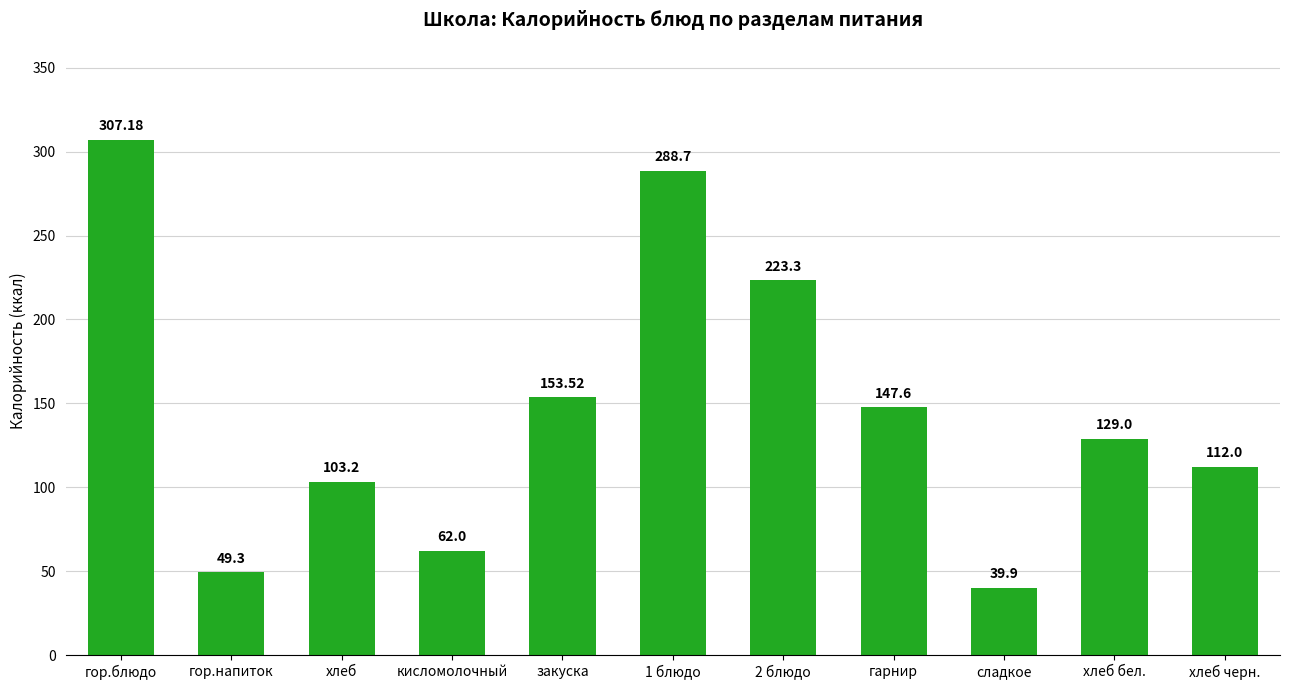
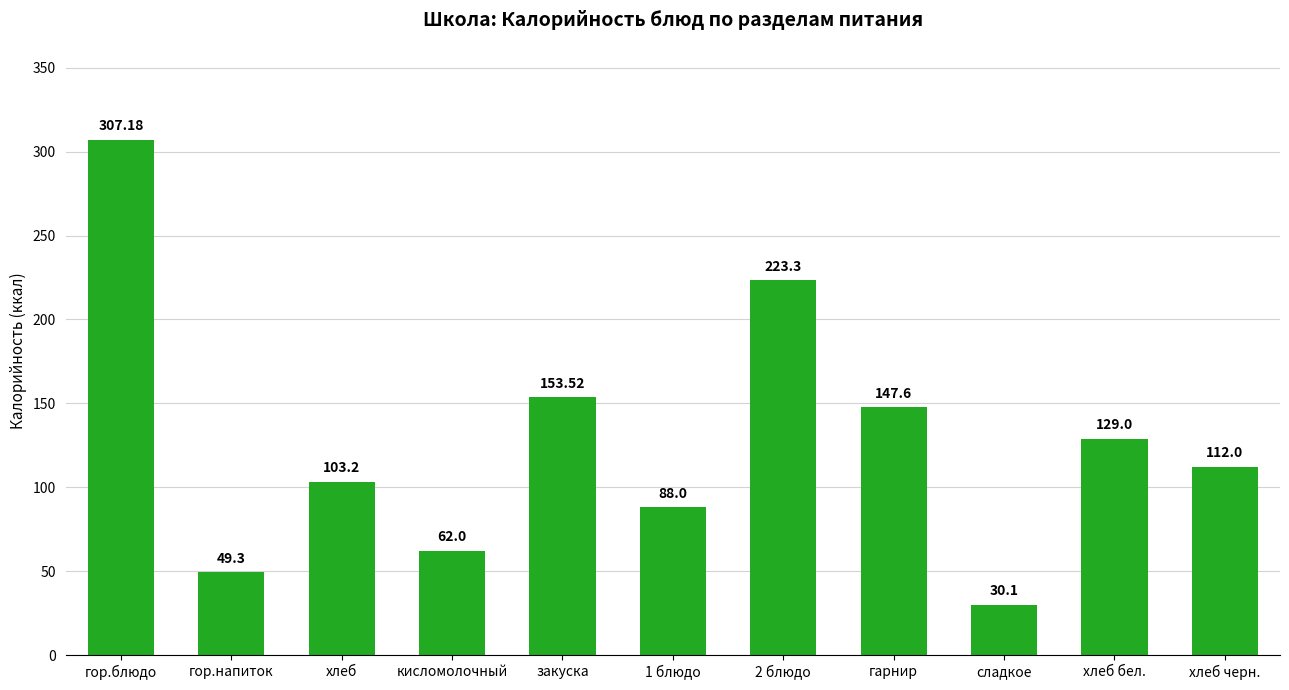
1 блюдо: 288.7 -> 88.0
сладкое: 39.9 -> 30.1
